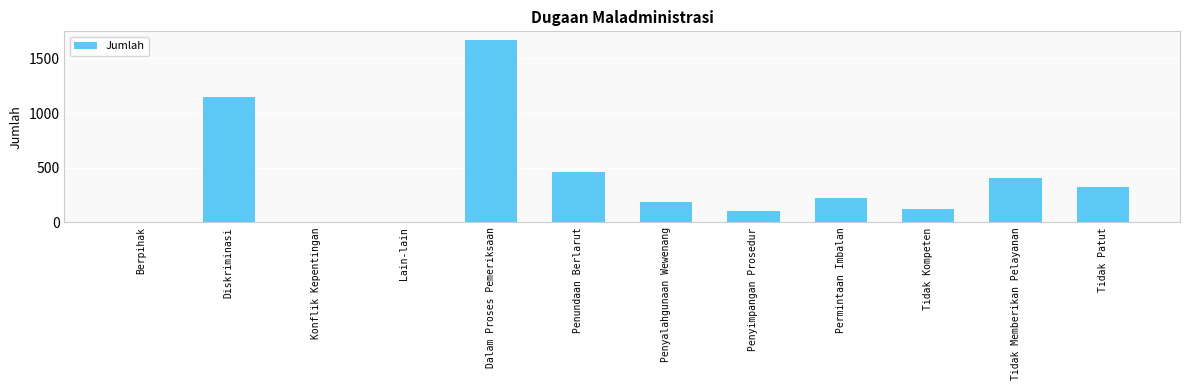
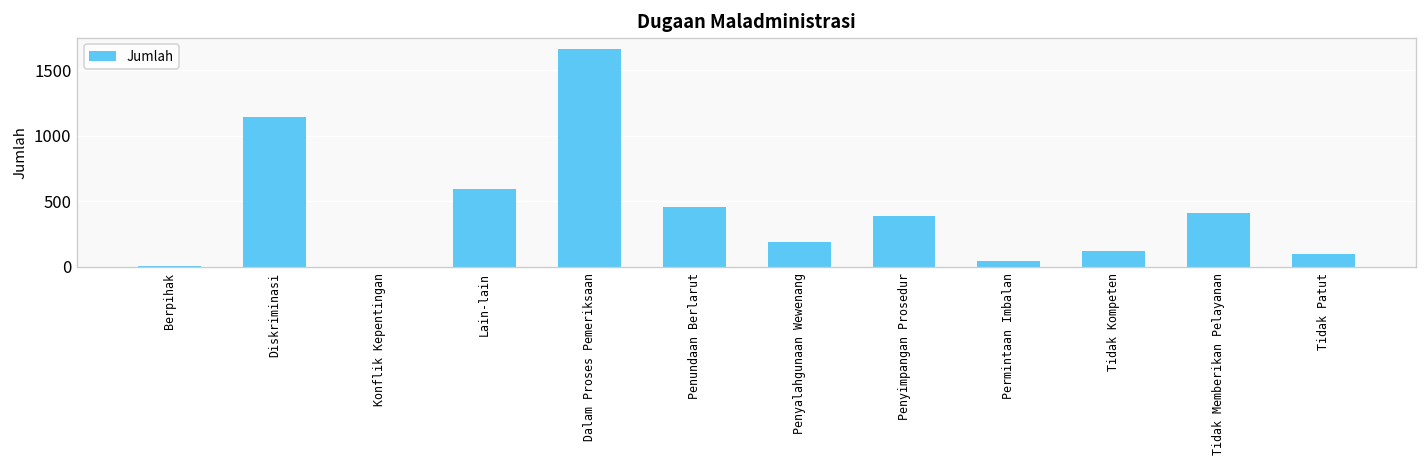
Lain-lain: 10 -> 590
Penyimpangan Prosedur: 110 -> 390
Permintaan Imbalan: 230 -> 40
Tidak Patut: 320 -> 100
